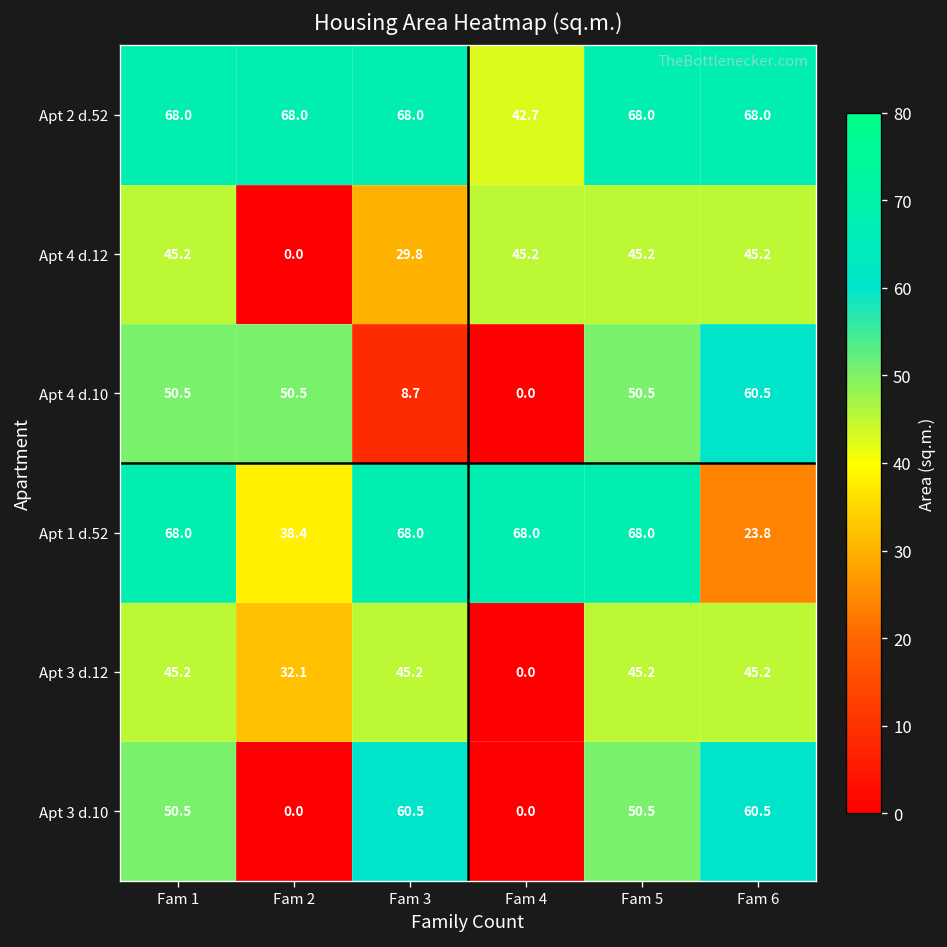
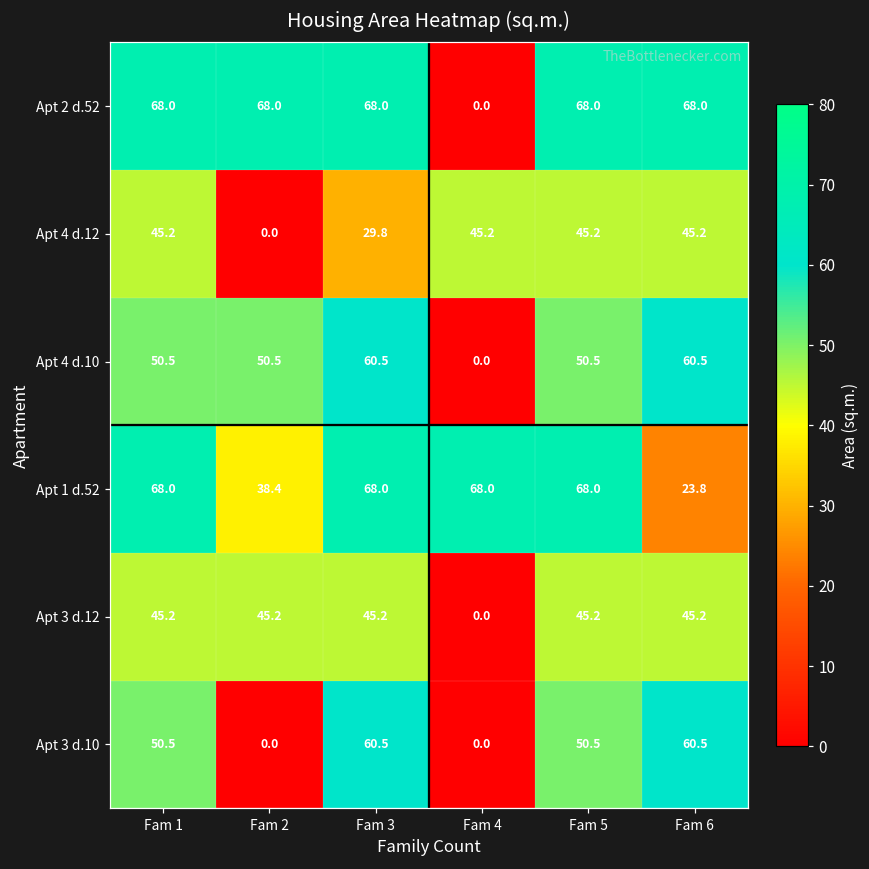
Apt 2 d.52, Fam 4: 42.7 -> 0.0
Apt 4 d.10, Fam 3: 8.7 -> 60.5
Apt 3 d.12, Fam 2: 32.1 -> 45.2
